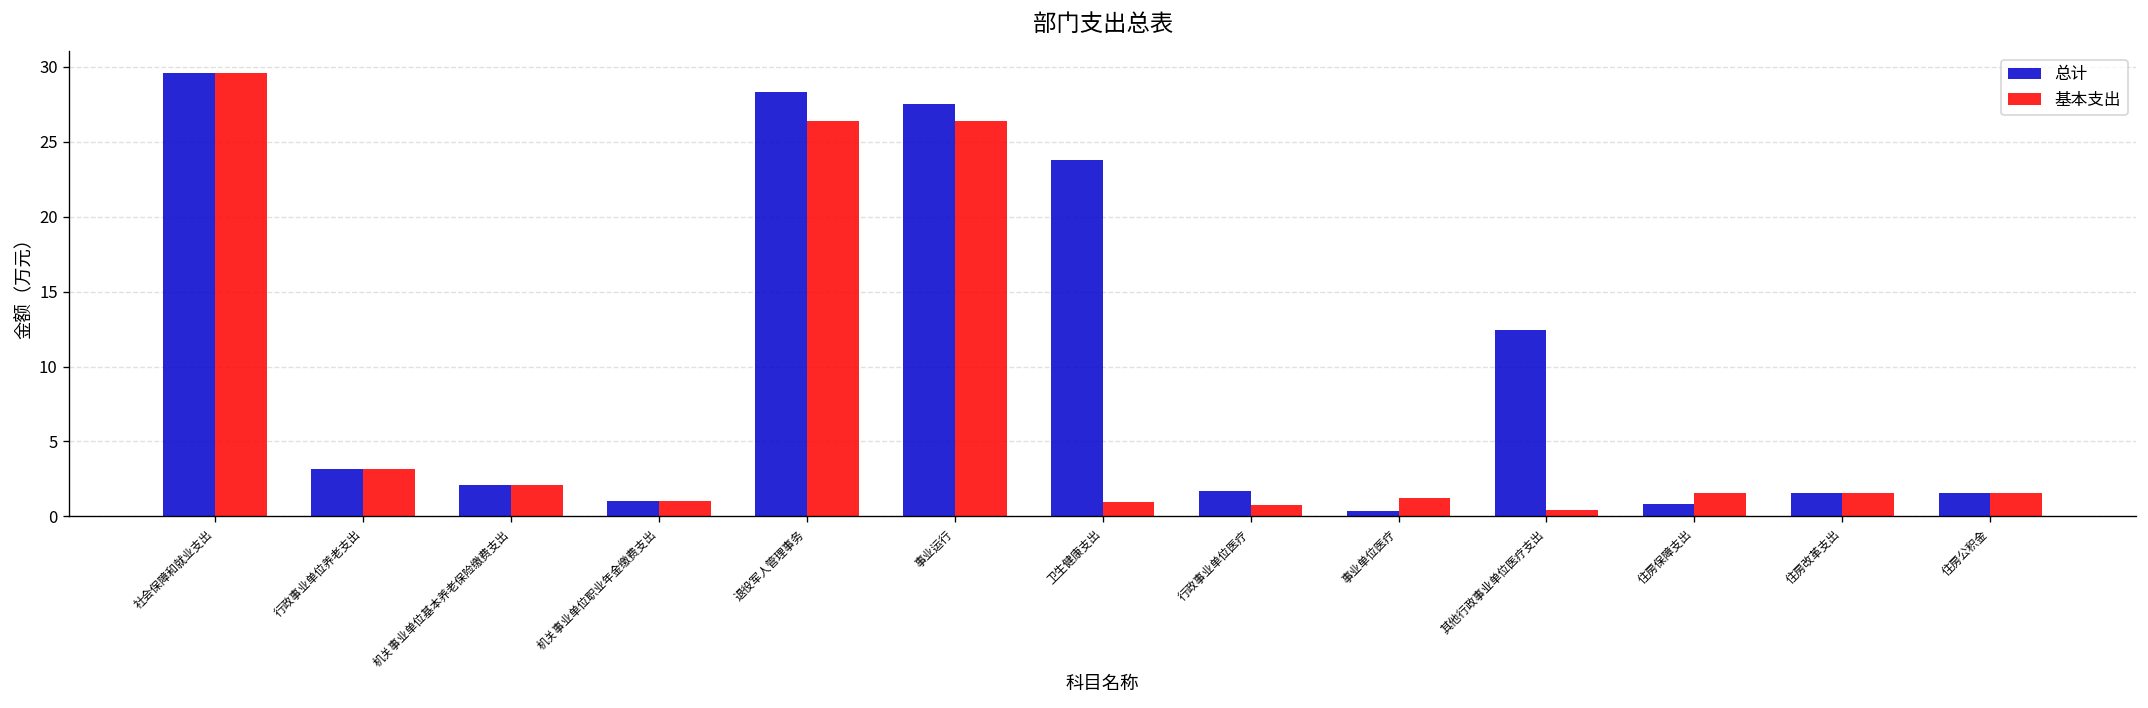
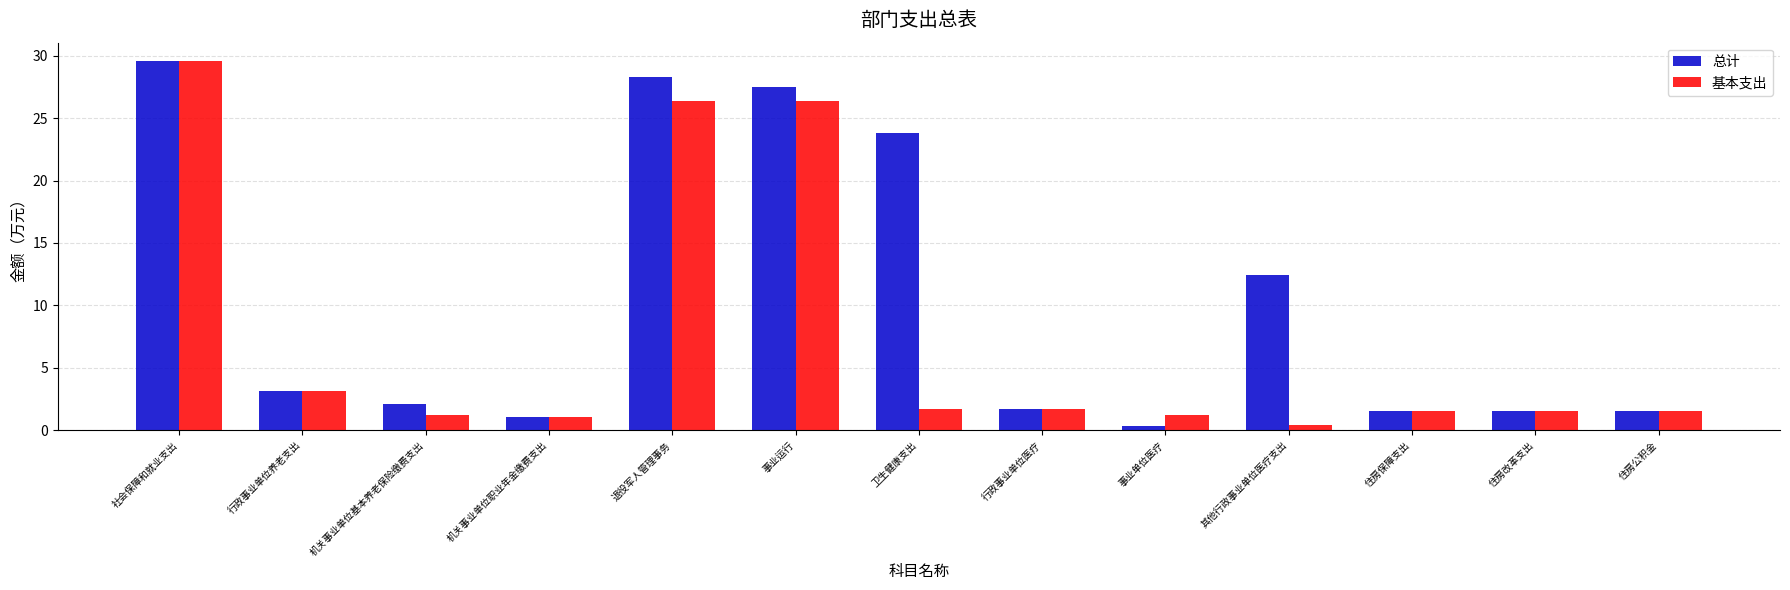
基本支出, 机关事业单位基本养老保险缴费支出: 2.1 -> 1.3
基本支出, 卫生健康支出: 1.0 -> 1.7
基本支出, 行政事业单位医疗: 0.7 -> 1.7
总计, 住房保障支出: 0.9 -> 1.6
